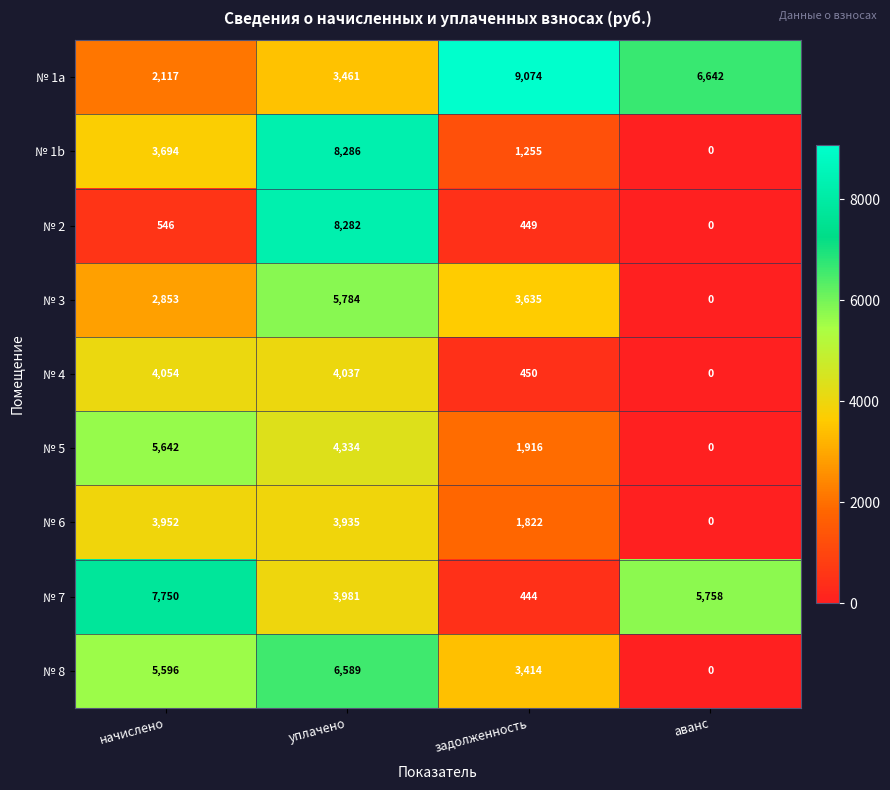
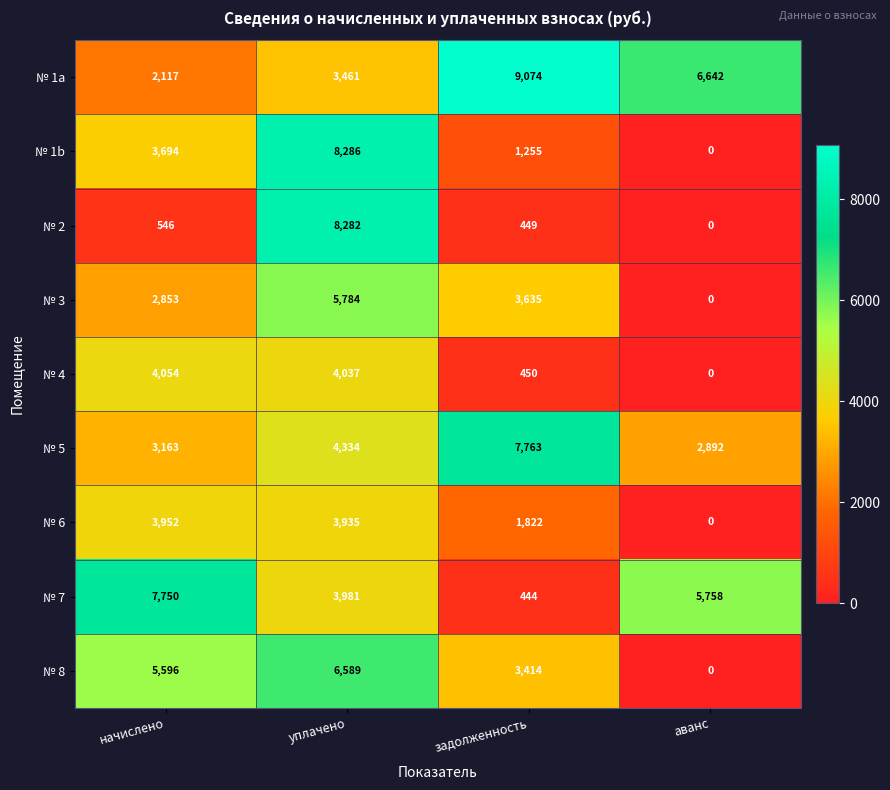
№ 5, начислено: 5,642 -> 3,163
№ 5, задолженность: 1,916 -> 7,763
№ 5, аванс: 0 -> 2,892
